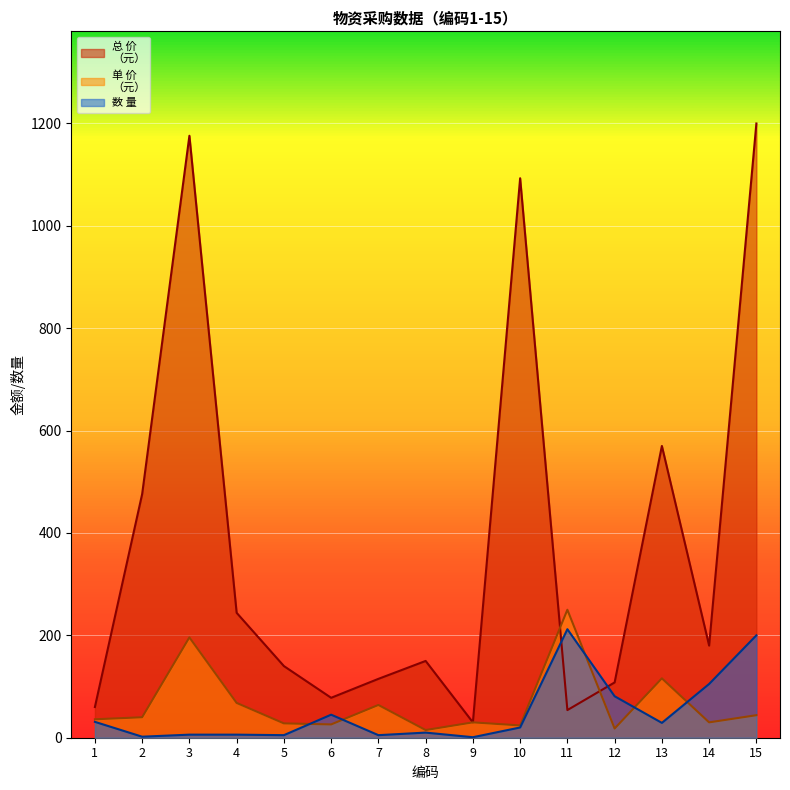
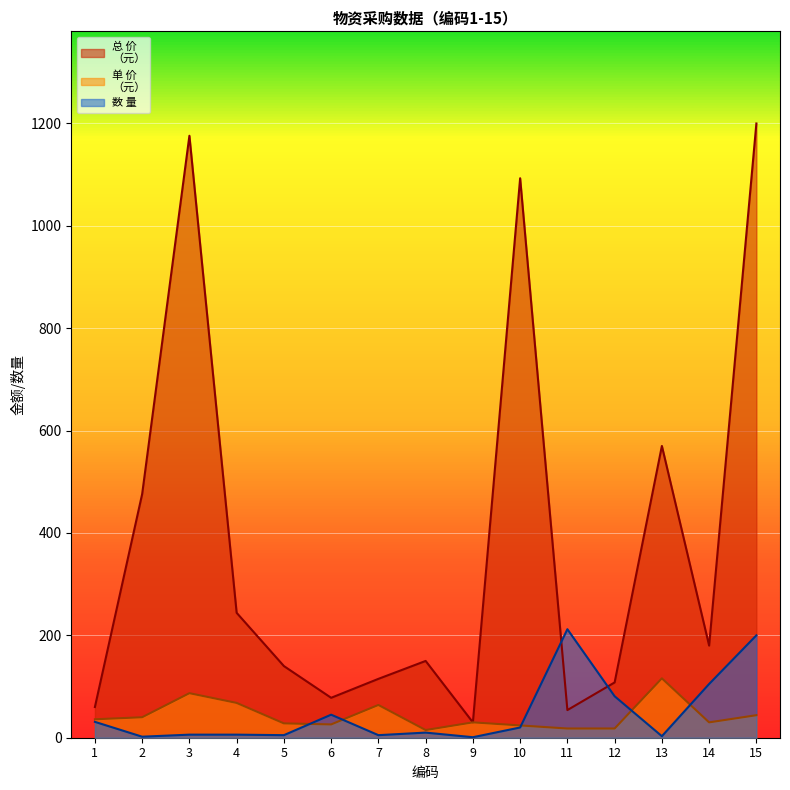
单 价 （元）, 3: 200 -> 90
单 价 （元）, 11: 250 -> 20
数 量, 13: 30 -> 0
